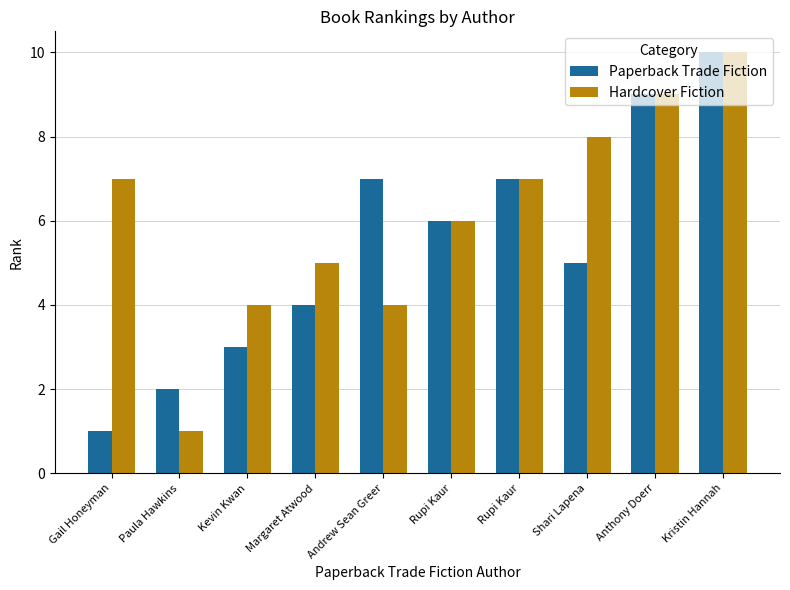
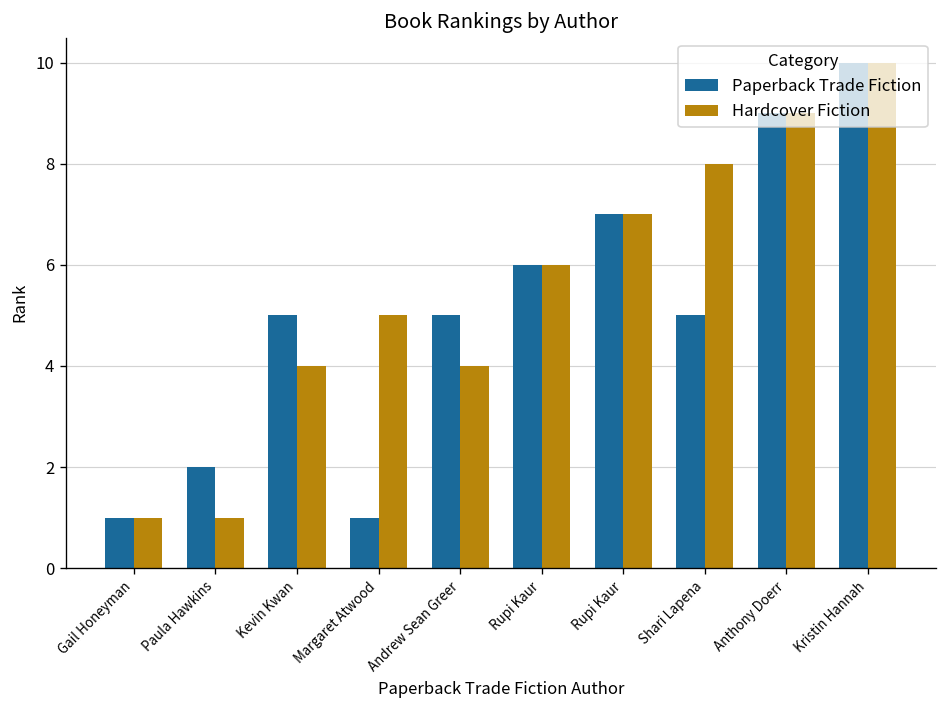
Hardcover Fiction, Gail Honeyman: 7 -> 1
Paperback Trade Fiction, Kevin Kwan: 3 -> 5
Paperback Trade Fiction, Margaret Atwood: 4 -> 1
Paperback Trade Fiction, Andrew Sean Greer: 7 -> 5
